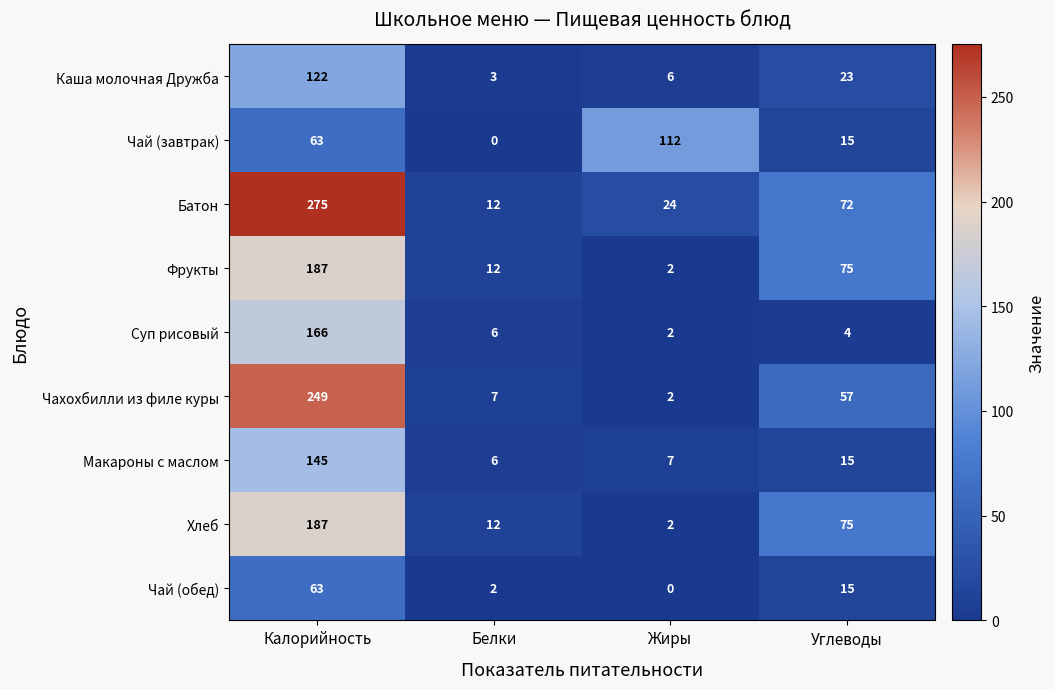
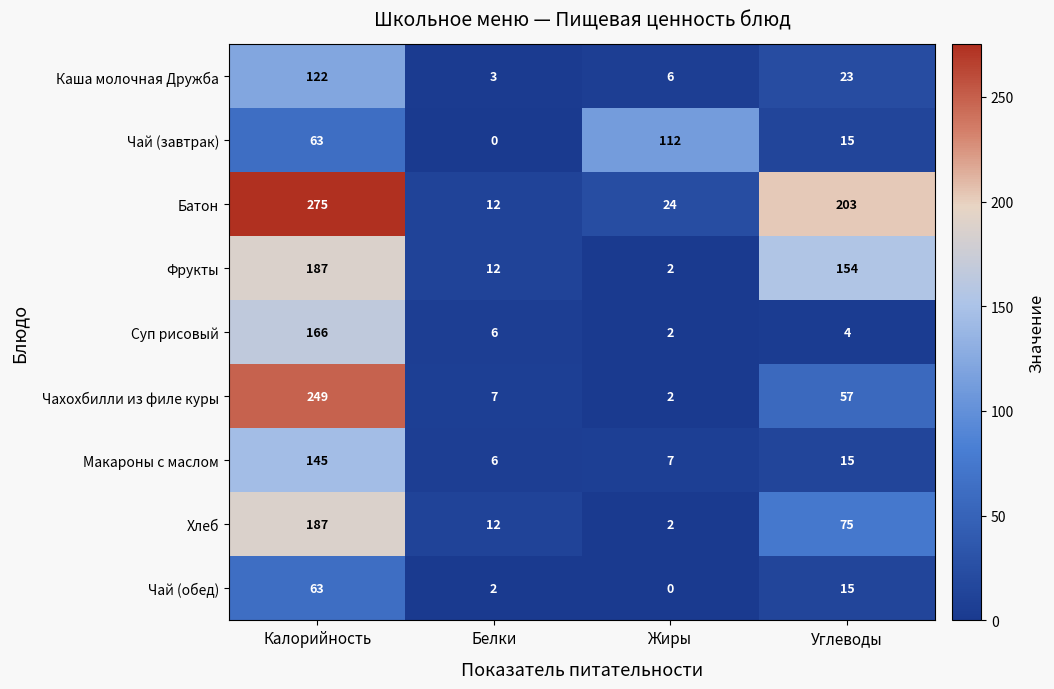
Батон, Углеводы: 72 -> 203
Фрукты, Углеводы: 75 -> 154
